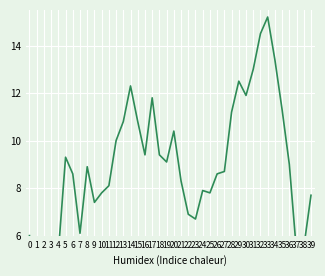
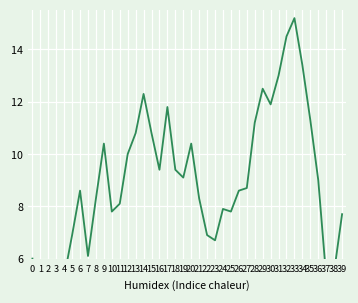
5: 9.3 -> 6.9
8: 8.9 -> 8.3
9: 7.4 -> 10.4
